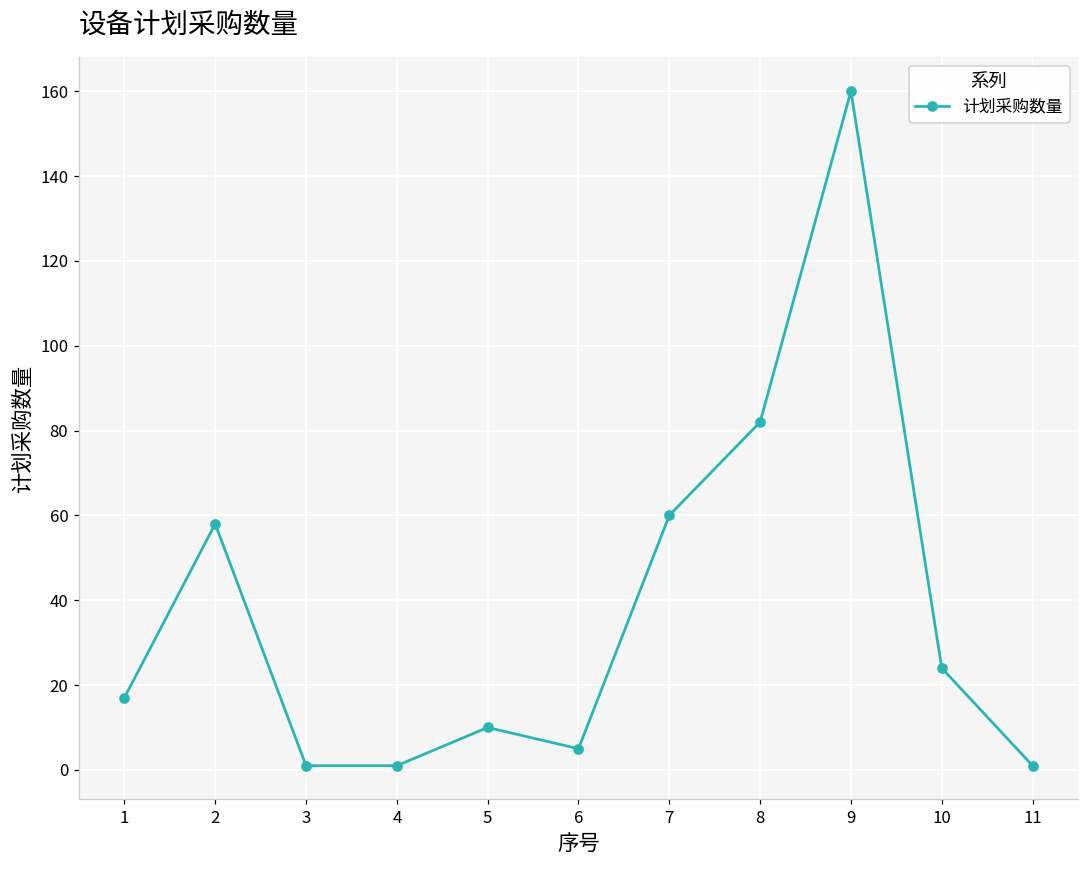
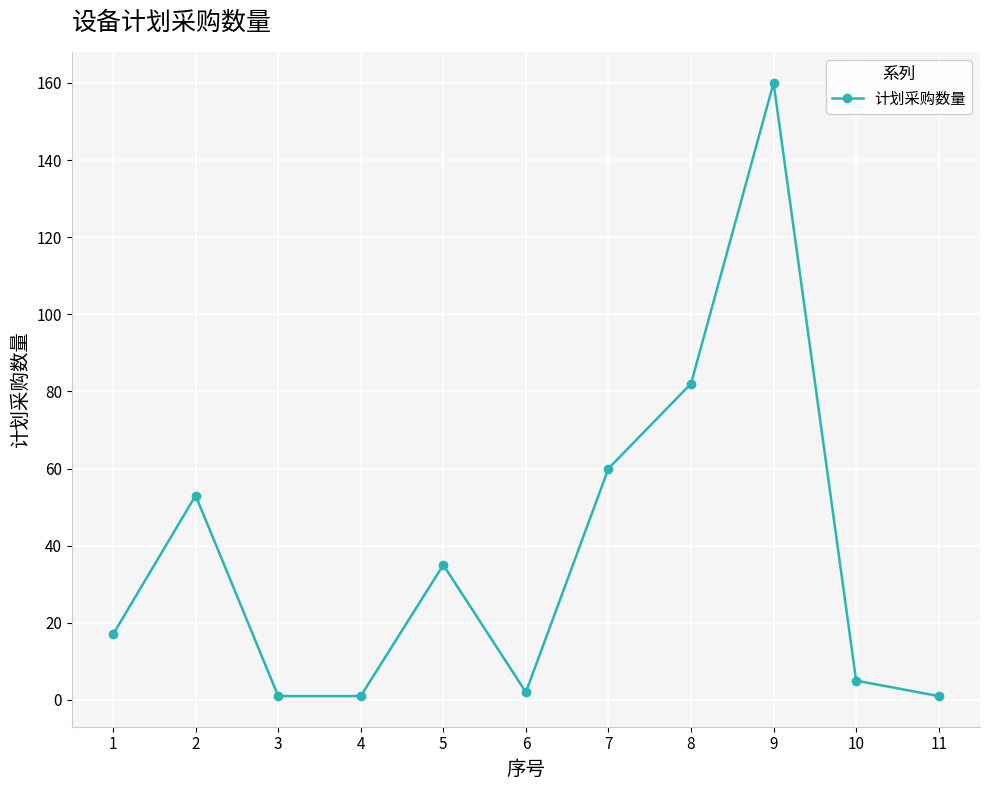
2: 58 -> 53
5: 10 -> 35
6: 5 -> 2
10: 24 -> 5
